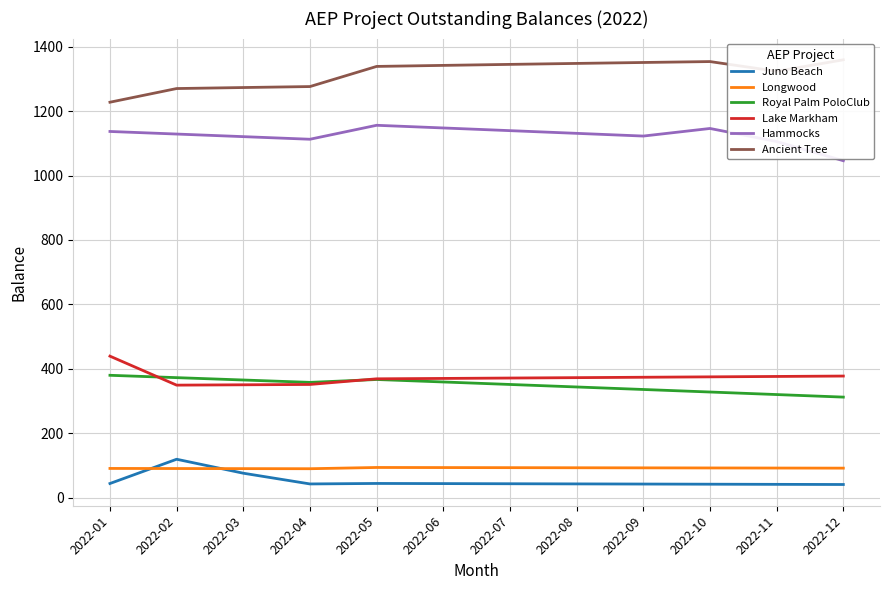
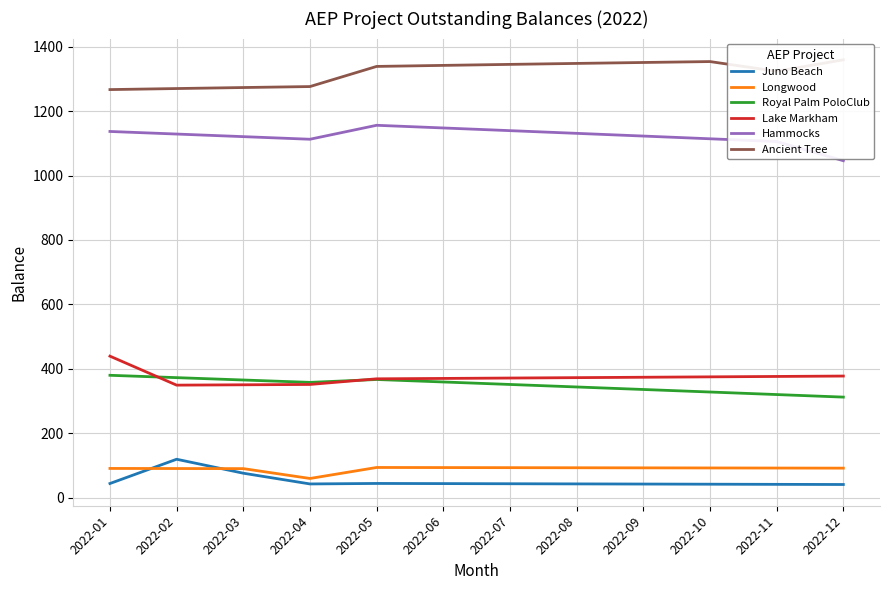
Ancient Tree, 2022-01: 1230 -> 1270
Longwood, 2022-04: 90 -> 60
Hammocks, 2022-10: 1150 -> 1110
